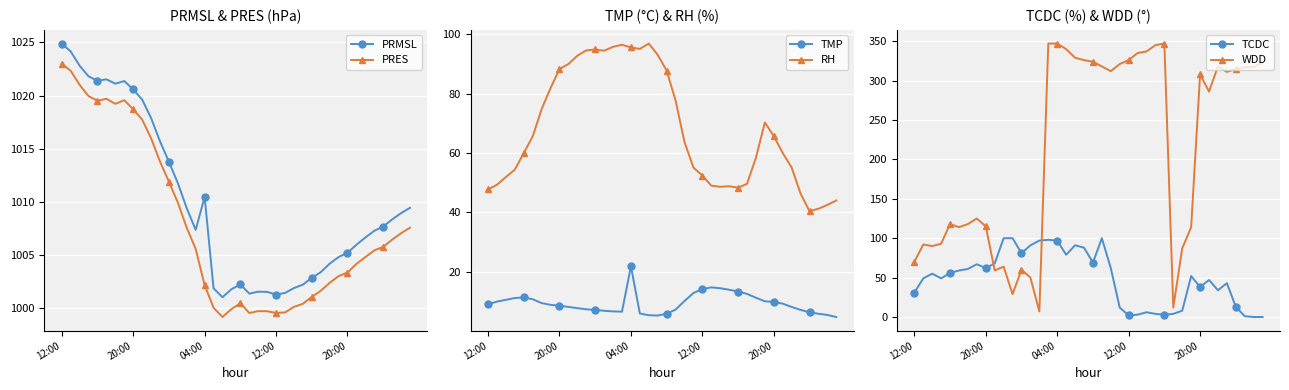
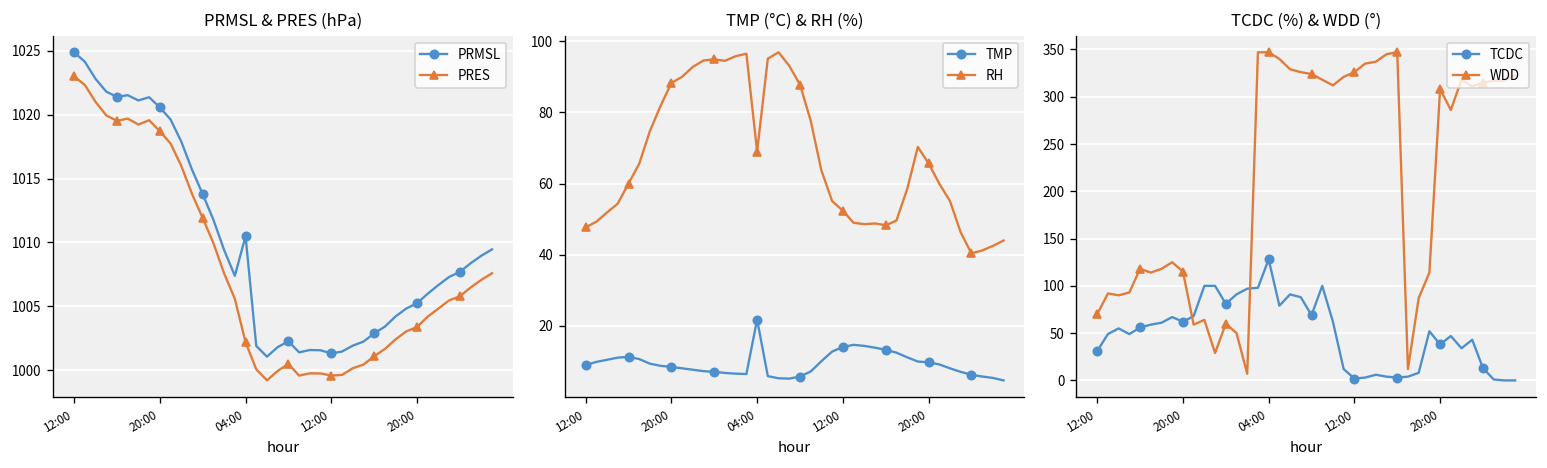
TMP (°C) & RH (%), RH, 04:00: 96 -> 69
TCDC (%) & WDD (°), TCDC, 04:00: 100 -> 130
